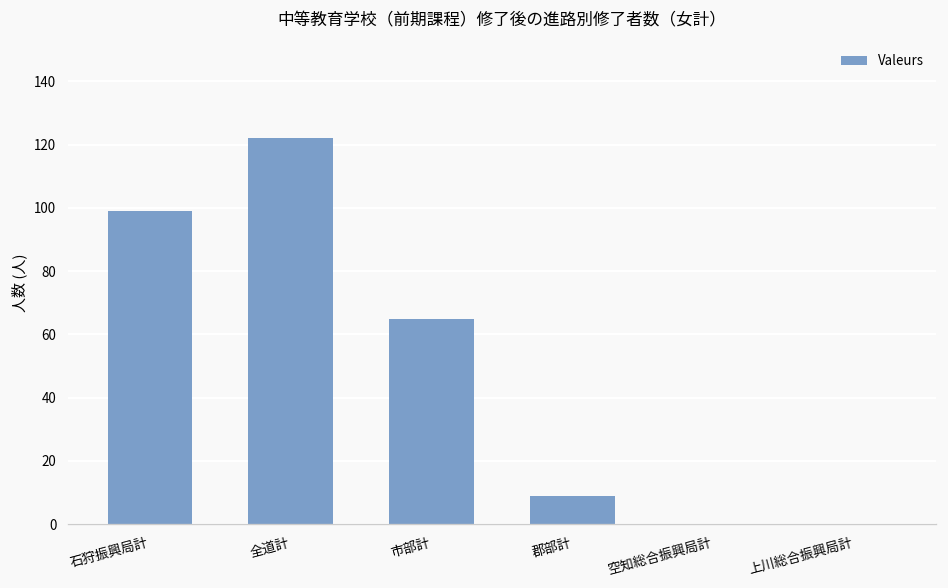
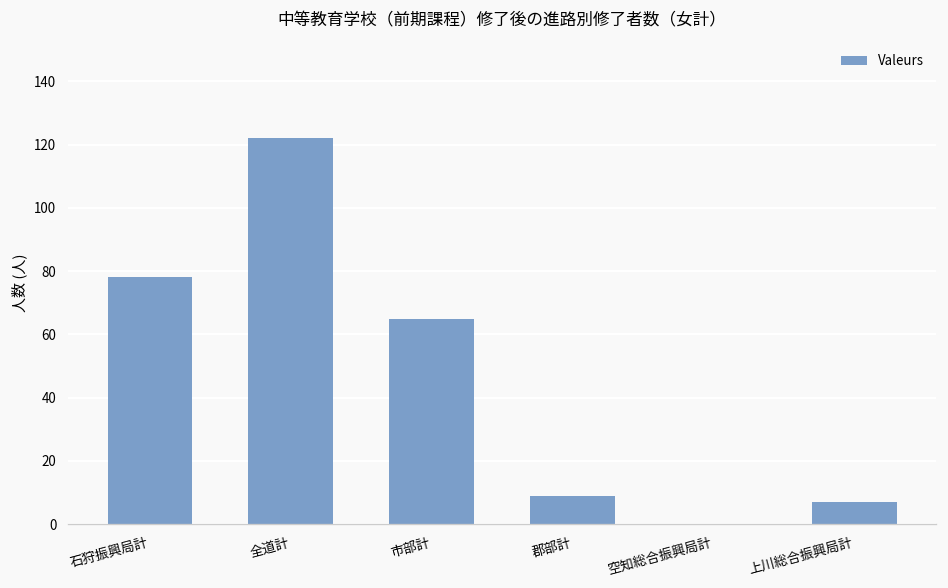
石狩振興局計: 99 -> 78
上川総合振興局計: 0 -> 7
